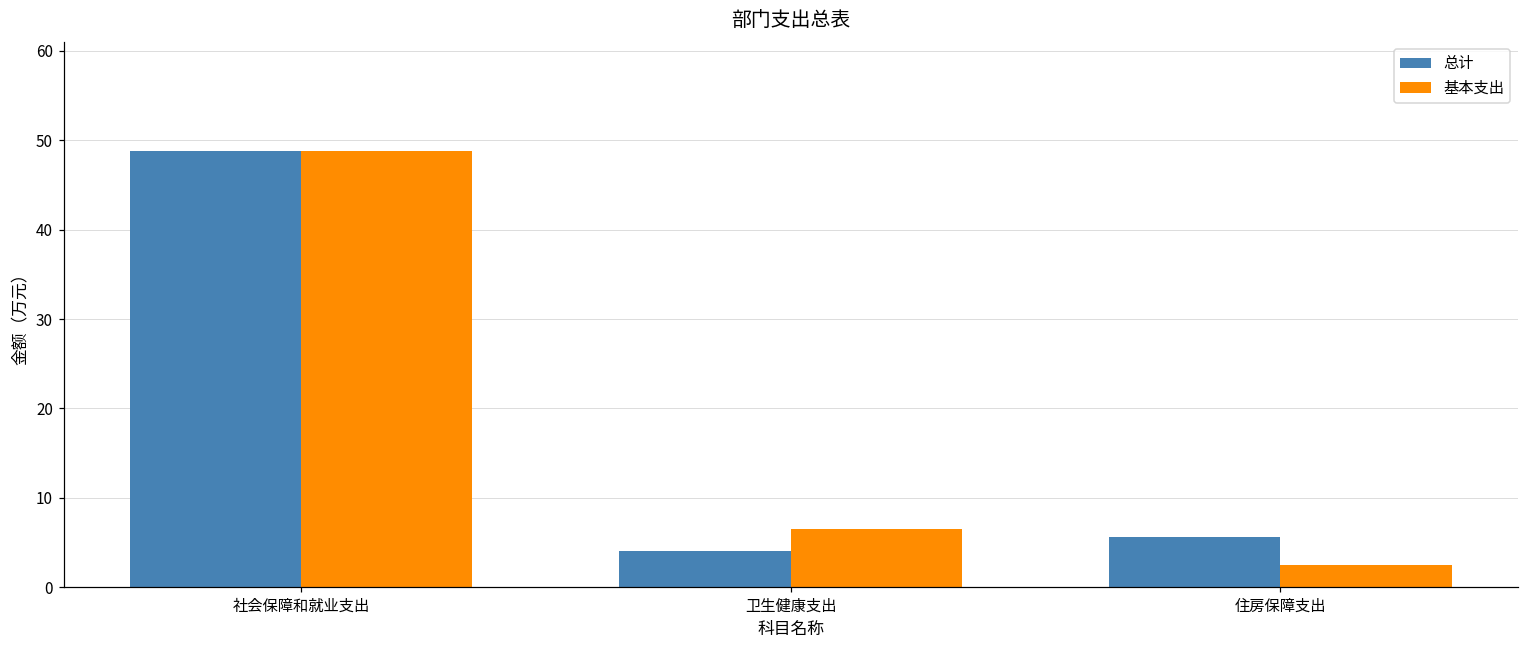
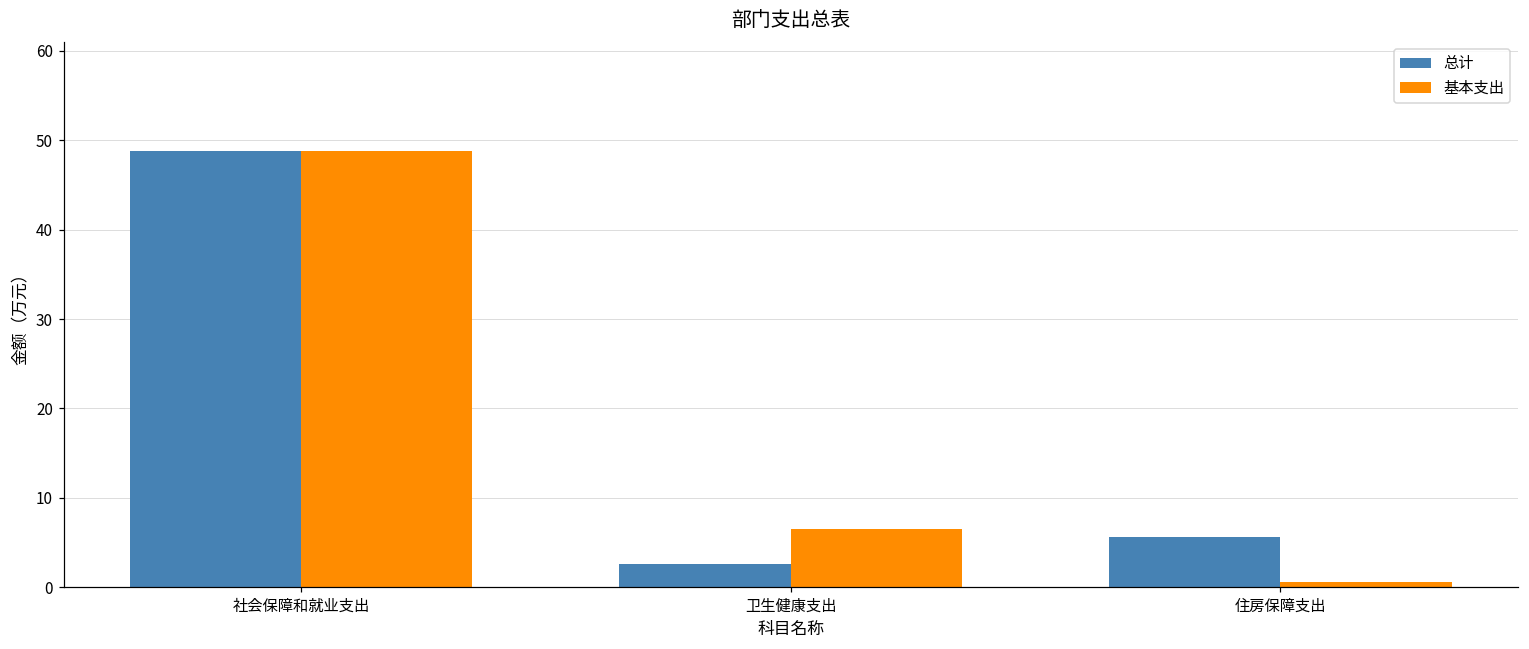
总计, 卫生健康支出: 4 -> 3
基本支出, 住房保障支出: 3 -> 1
